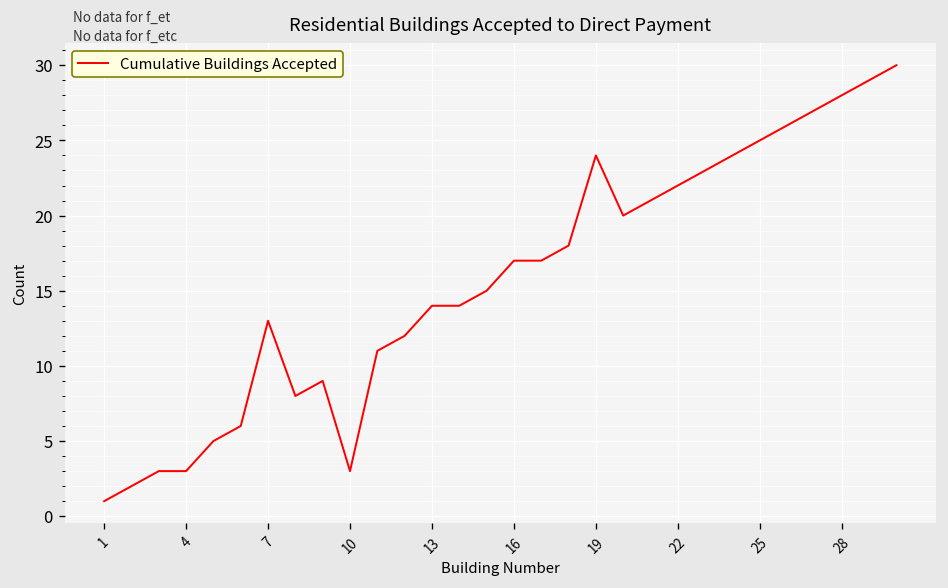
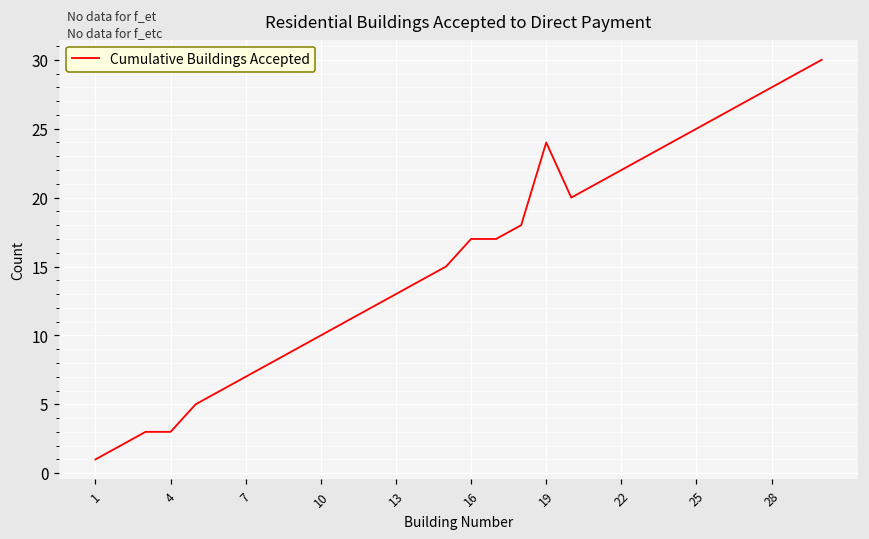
7: 13 -> 7
10: 3 -> 10
13: 14 -> 13
